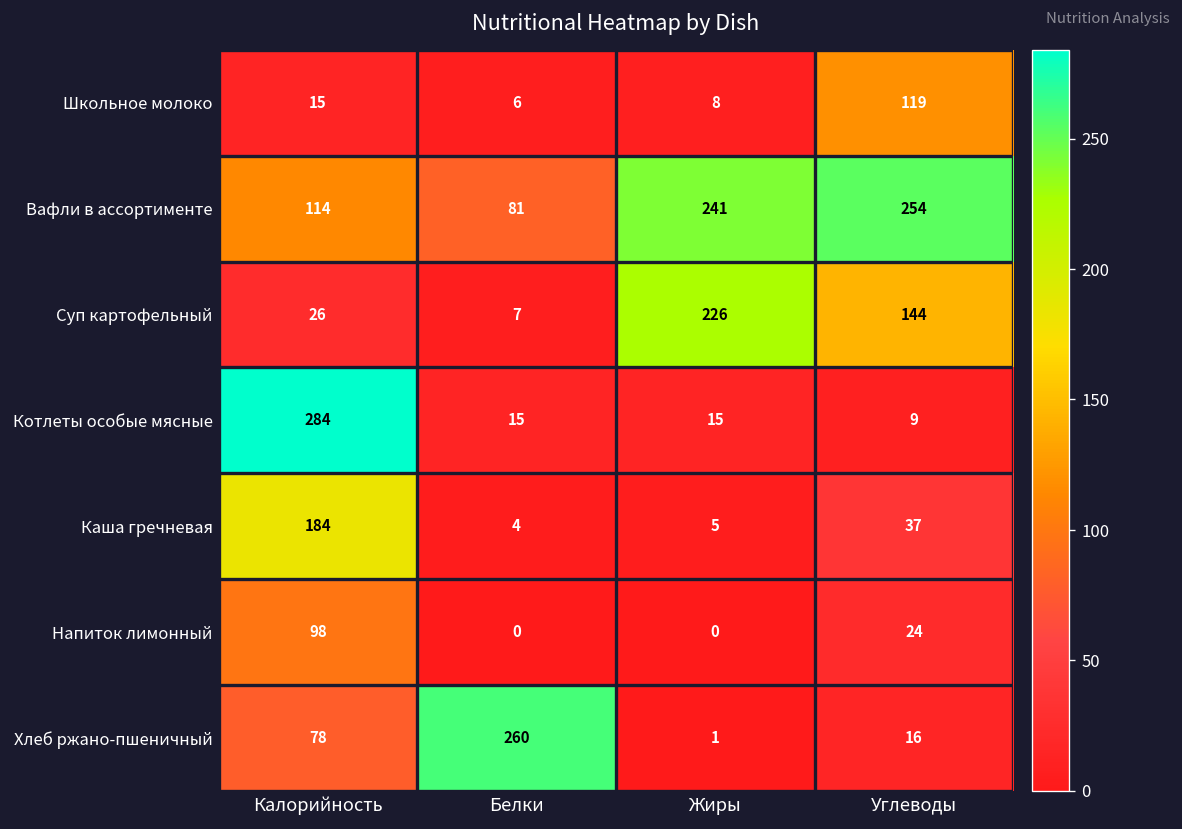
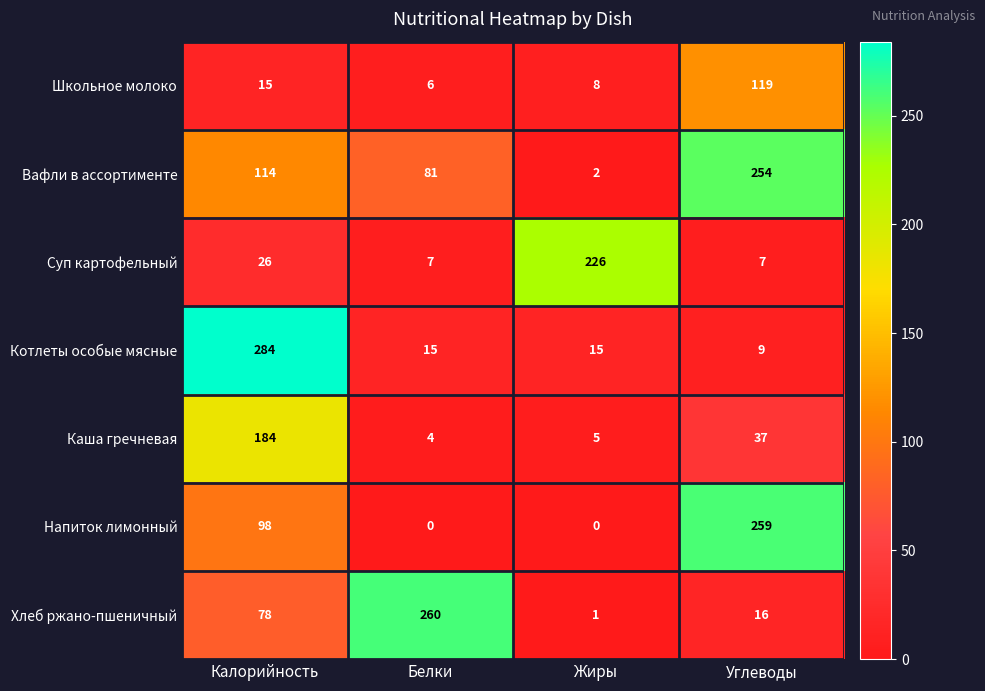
Вафли в ассортименте, Жиры: 241 -> 2
Суп картофельный, Углеводы: 144 -> 7
Напиток лимонный, Углеводы: 24 -> 259
